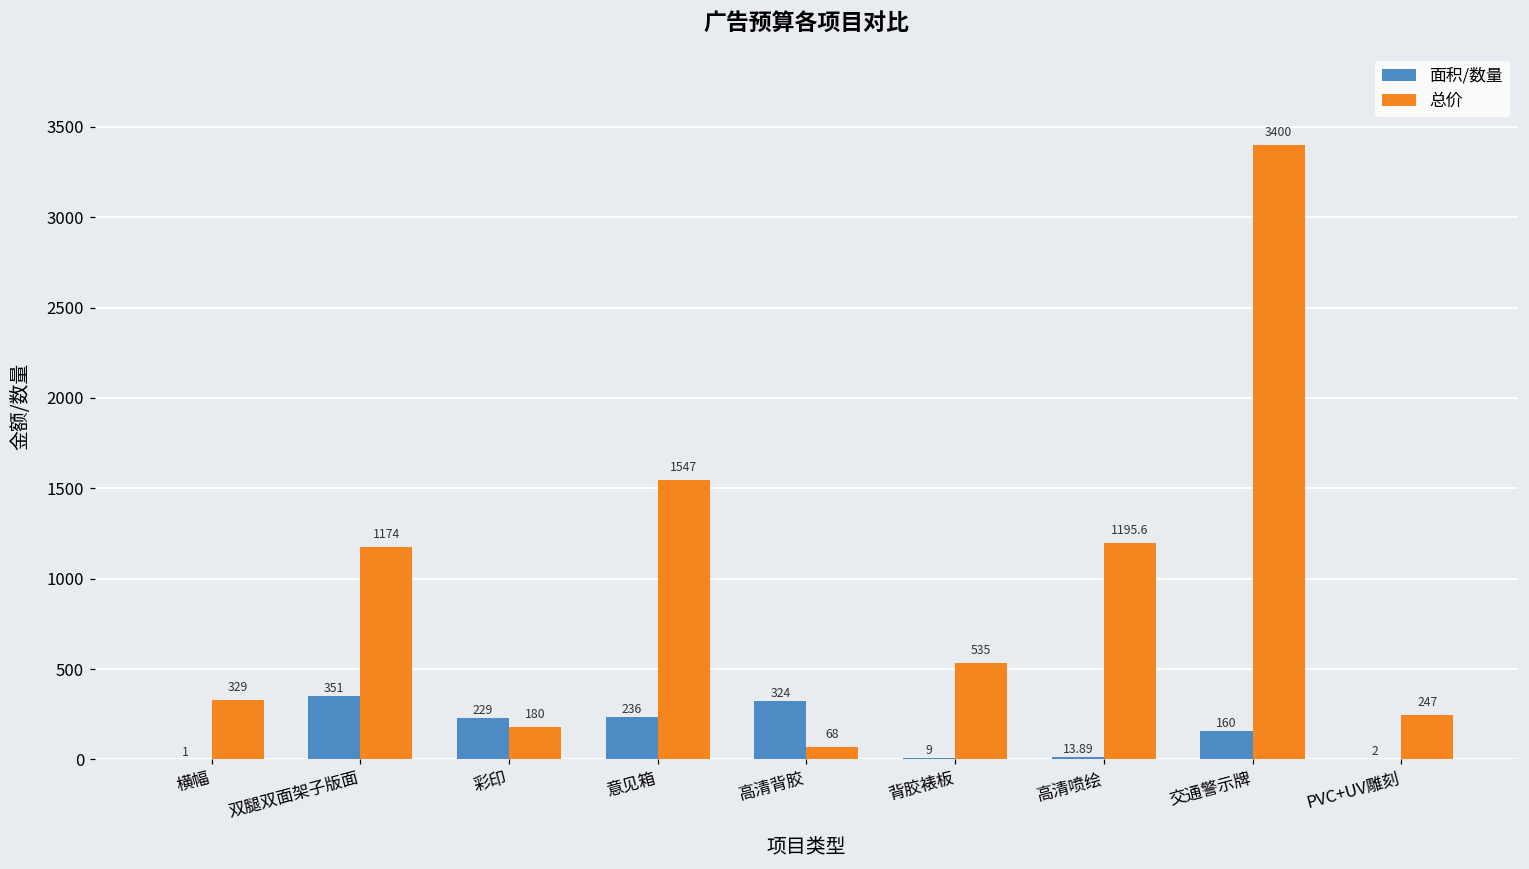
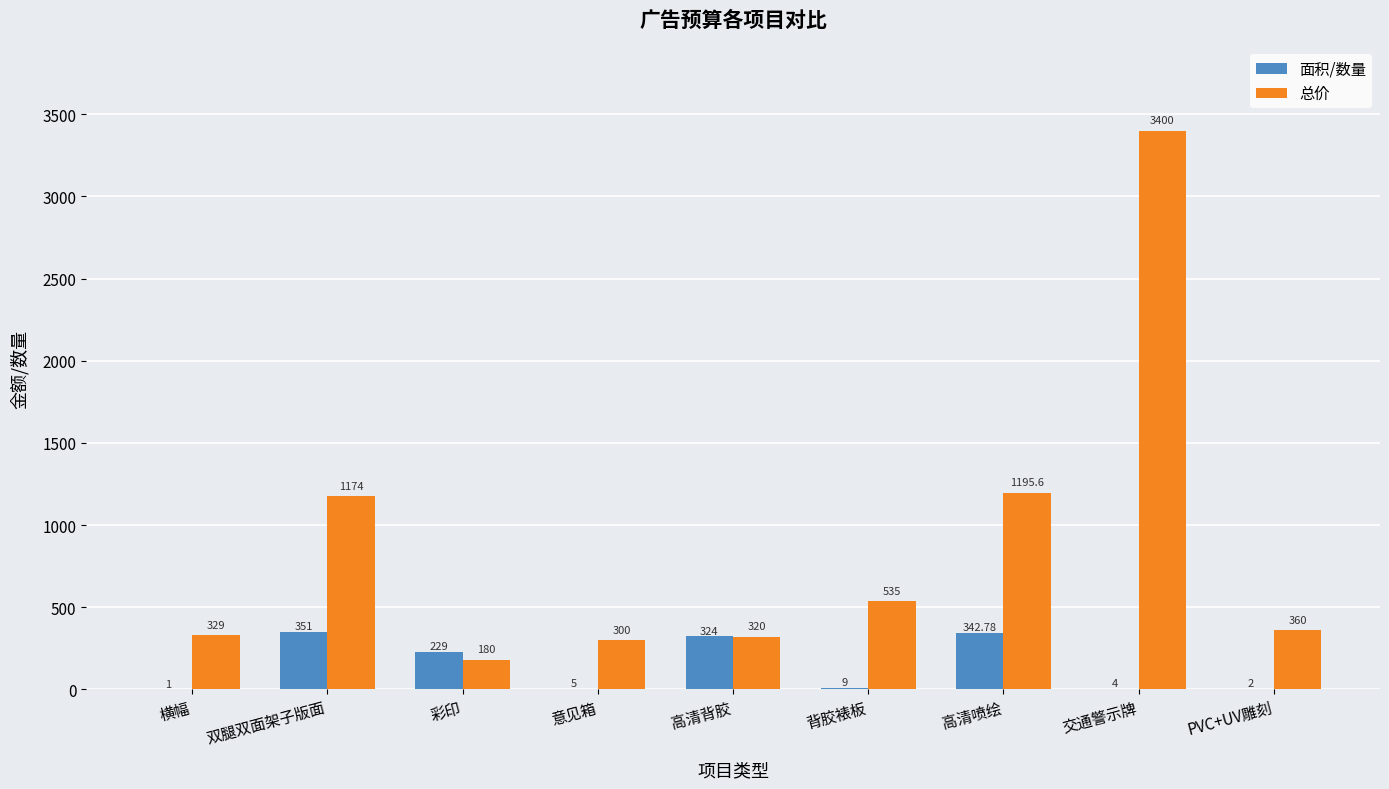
面积/数量, 意见箱: 236 -> 5
总价, 意见箱: 1547 -> 300
总价, 高清背胶: 68 -> 320
面积/数量, 高清喷绘: 13.89 -> 342.78
面积/数量, 交通警示牌: 160 -> 4
总价, PVC+UV雕刻: 247 -> 360
